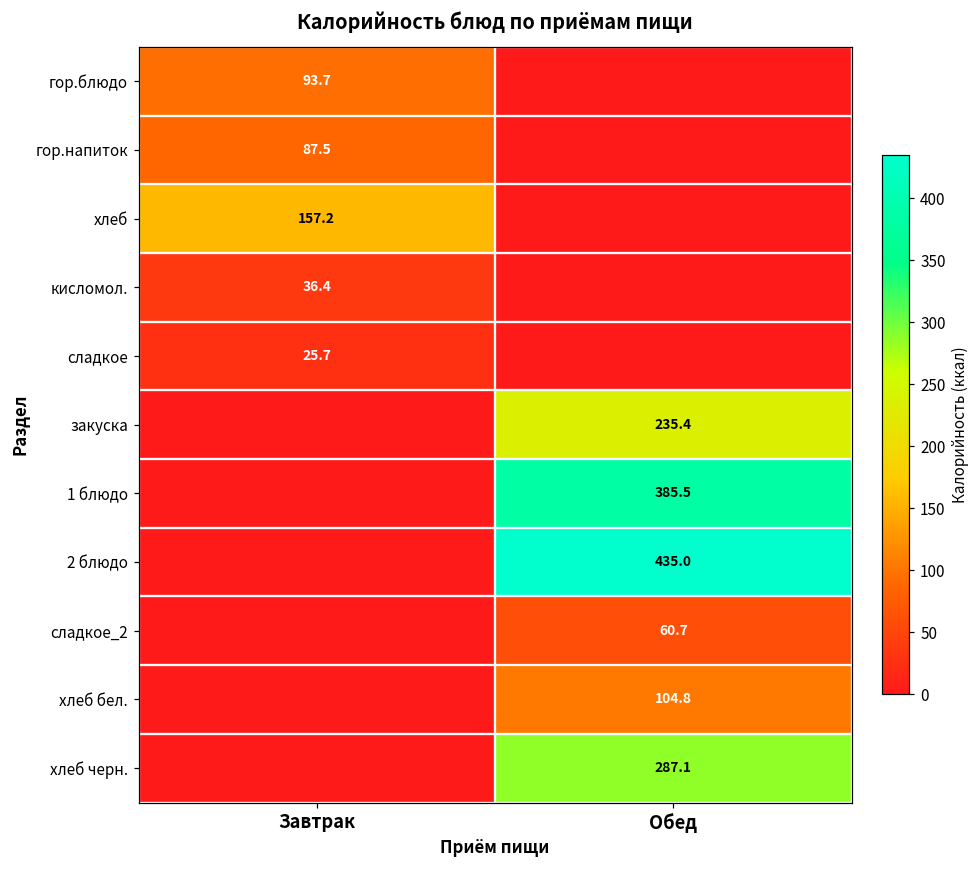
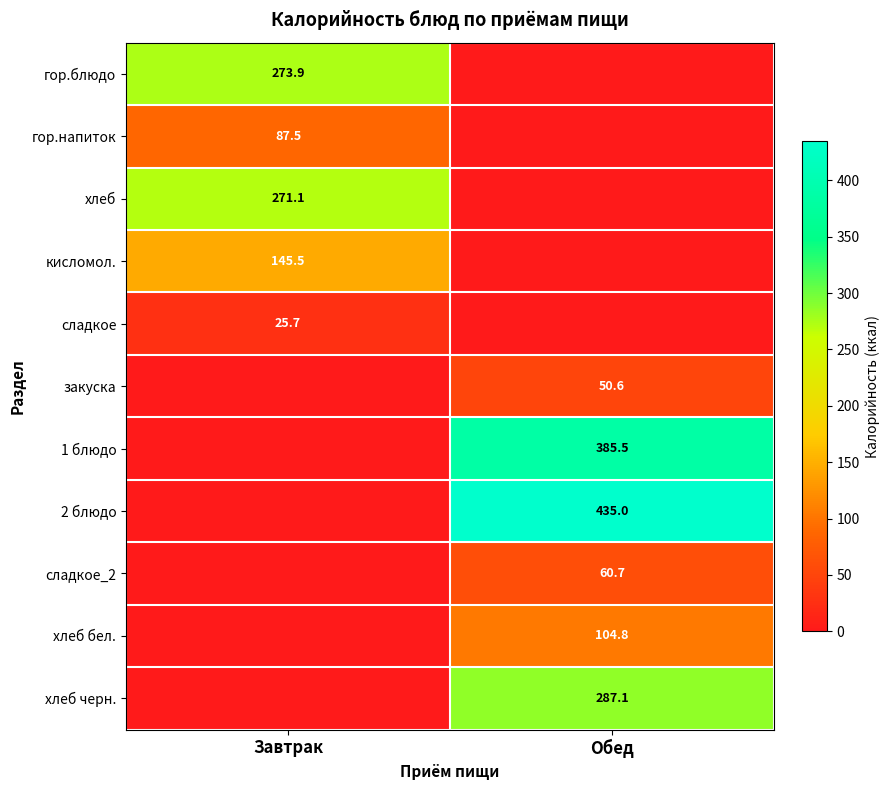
гор.блюдо, Завтрак: 93.7 -> 273.9
хлеб, Завтрак: 157.2 -> 271.1
кисломол., Завтрак: 36.4 -> 145.5
закуска, Обед: 235.4 -> 50.6
